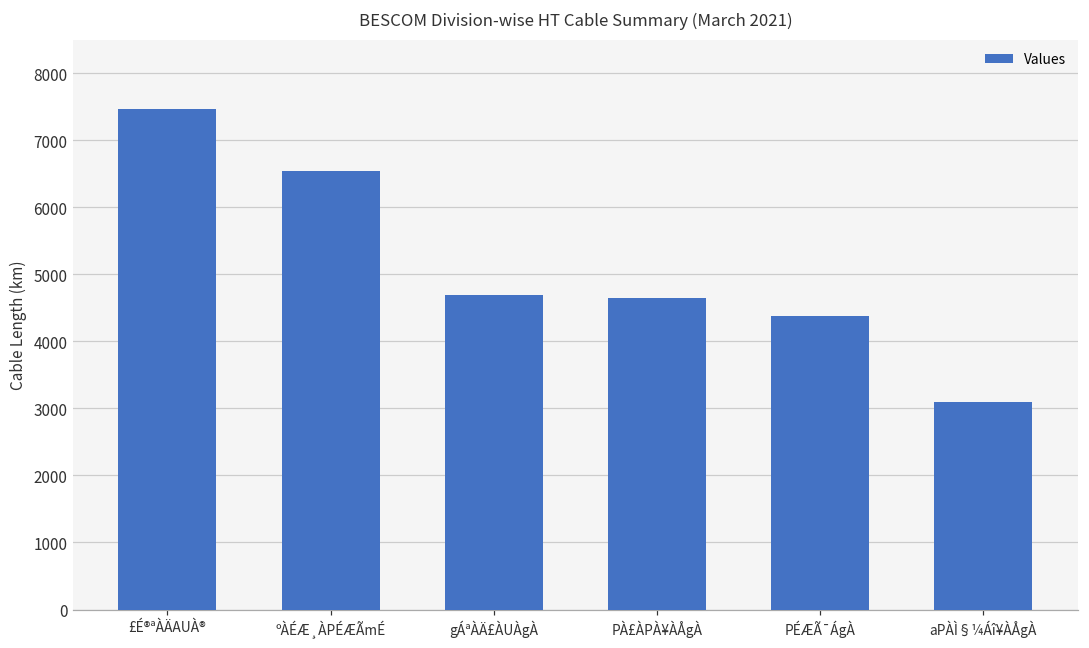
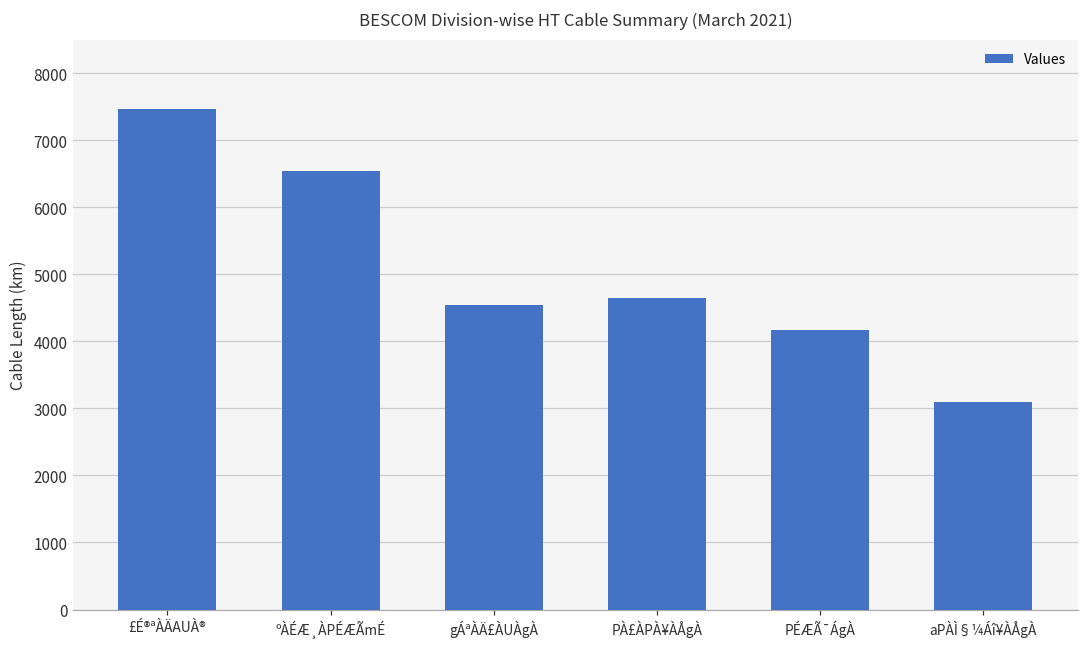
gÁªÀÄ£ÀUÀgÀ: 4700 -> 4500
PÉÆÃ¯ÁgÀ: 4400 -> 4200
